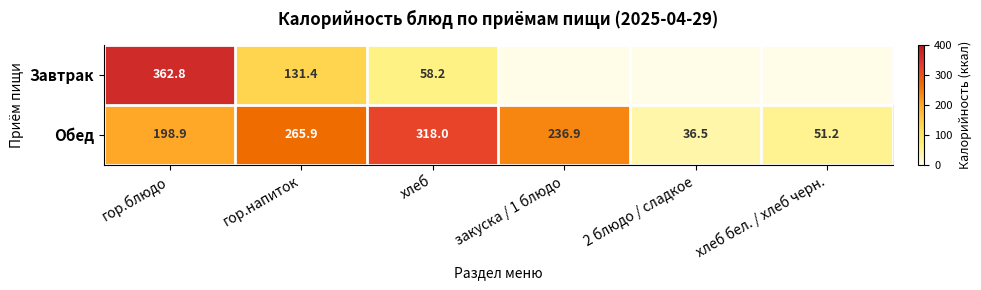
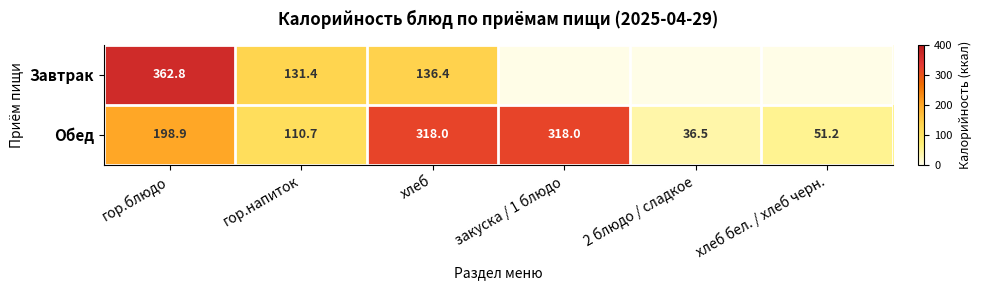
Завтрак, хлеб: 58.2 -> 136.4
Обед, гор.напиток: 265.9 -> 110.7
Обед, закуска / 1 блюдо: 236.9 -> 318.0
